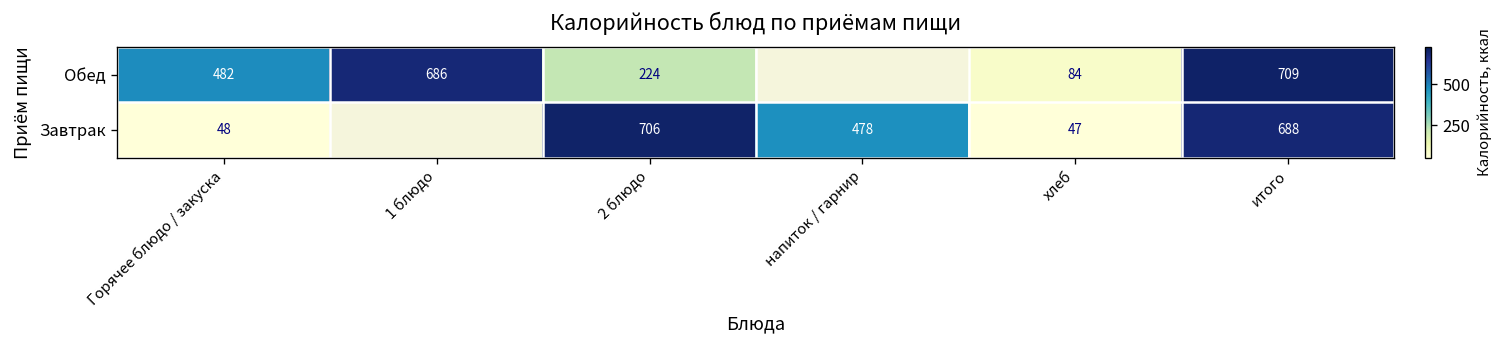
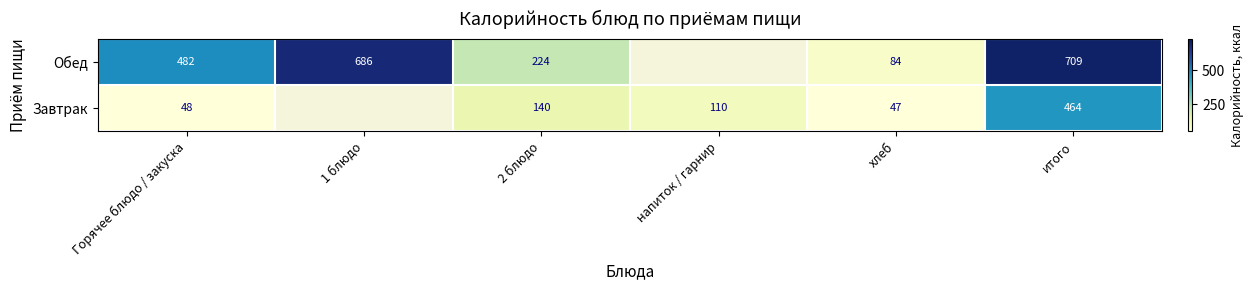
Завтрак, 2 блюдо: 706 -> 140
Завтрак, напиток / гарнир: 478 -> 110
Завтрак, итого: 688 -> 464
